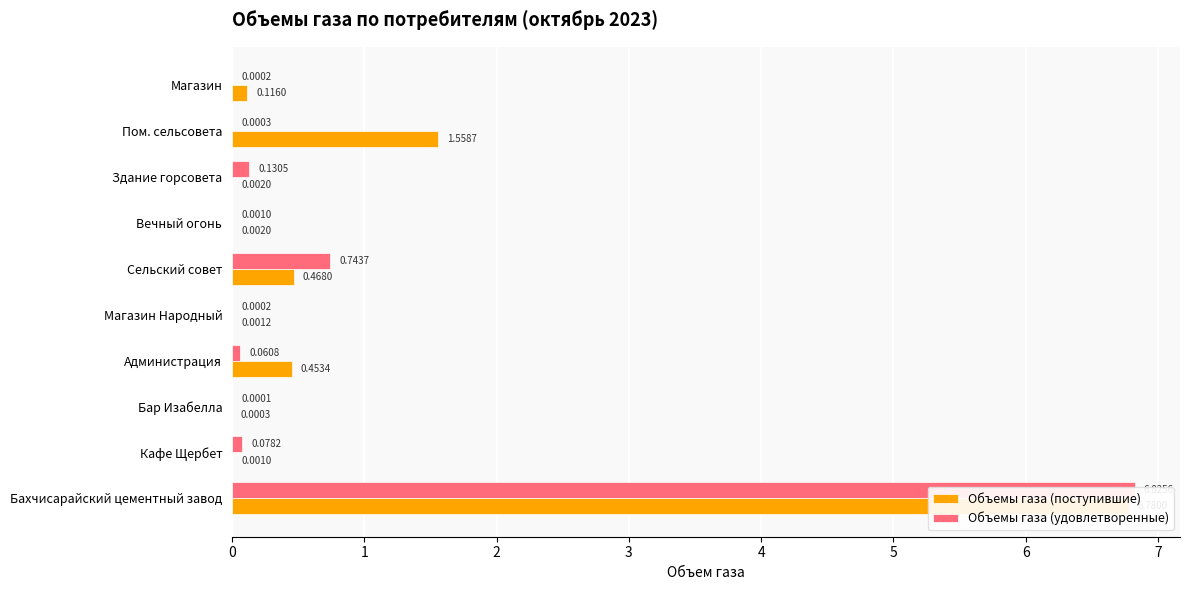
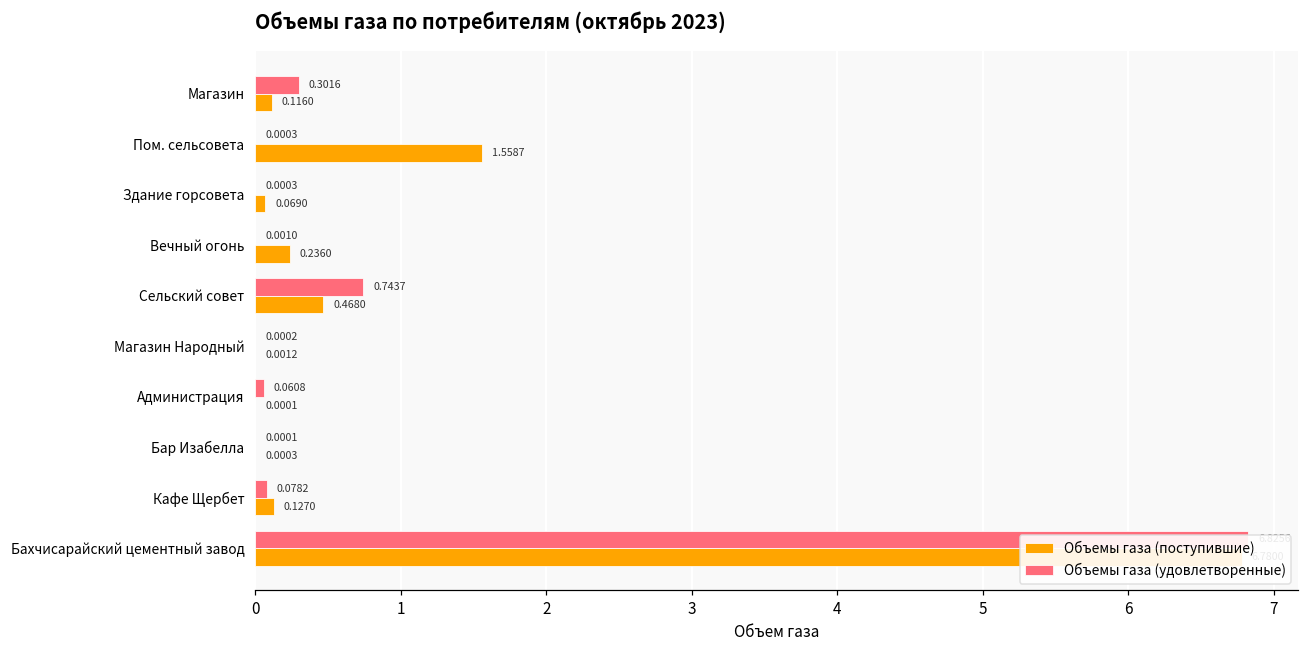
Объемы газа (удовлетворенные), Магазин: 0.0002 -> 0.3016
Объемы газа (удовлетворенные), Здание горсовета: 0.1305 -> 0.0003
Объемы газа (поступившие), Здание горсовета: 0.0020 -> 0.0690
Объемы газа (поступившие), Вечный огонь: 0.0020 -> 0.2360
Объемы газа (поступившие), Администрация: 0.4534 -> 0.0001
Объемы газа (поступившие), Кафе Щербет: 0.0010 -> 0.1270
